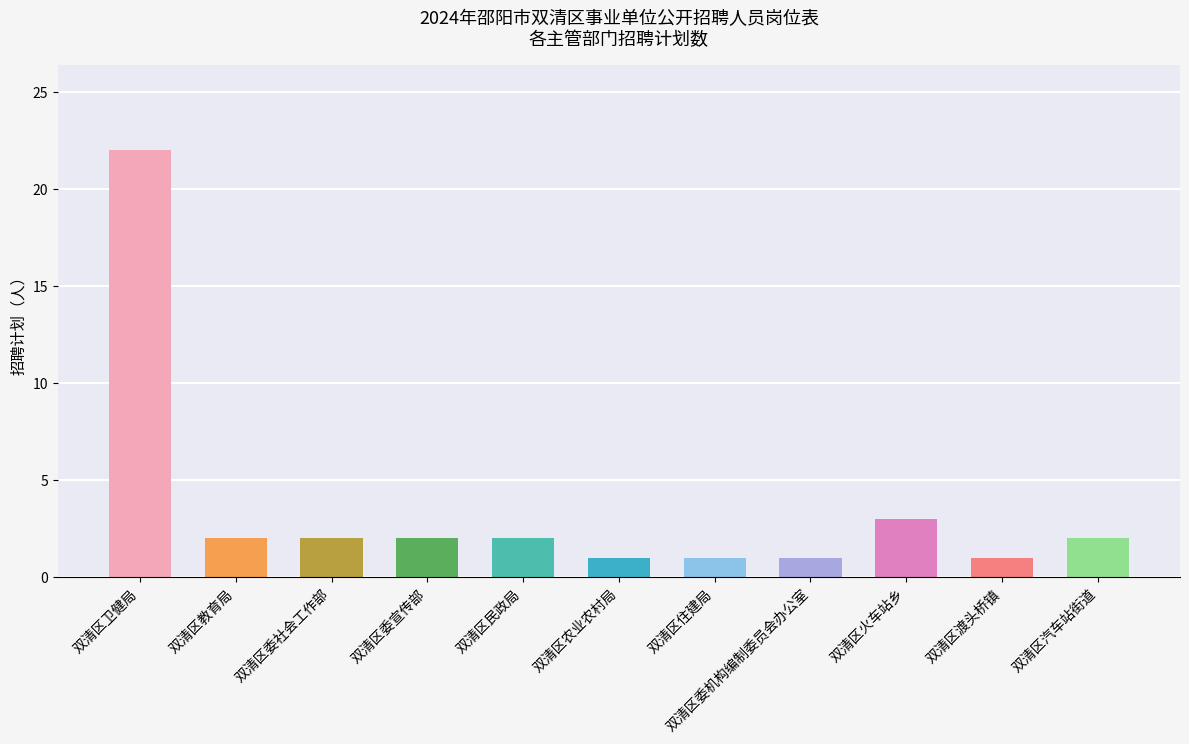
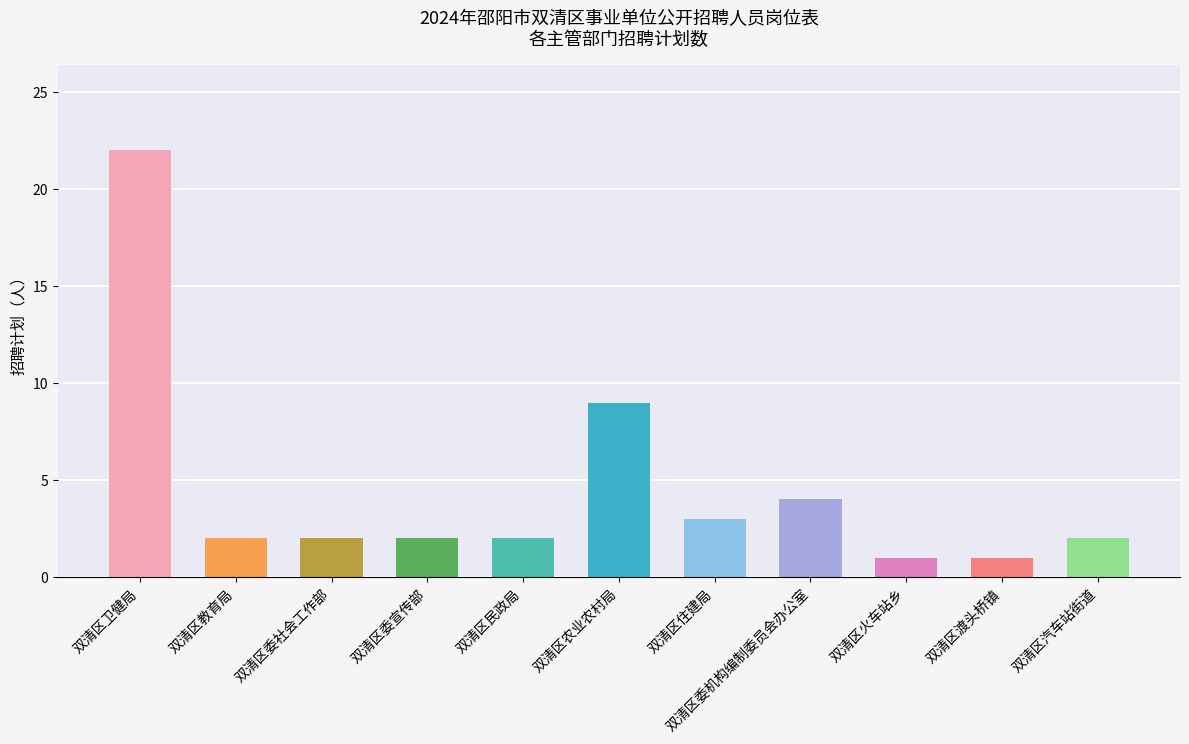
双清区农业农村局: 1 -> 9
双清区住建局: 1 -> 3
双清区委机构编制委员会办公室: 1 -> 4
双清区火车站乡: 3 -> 1
